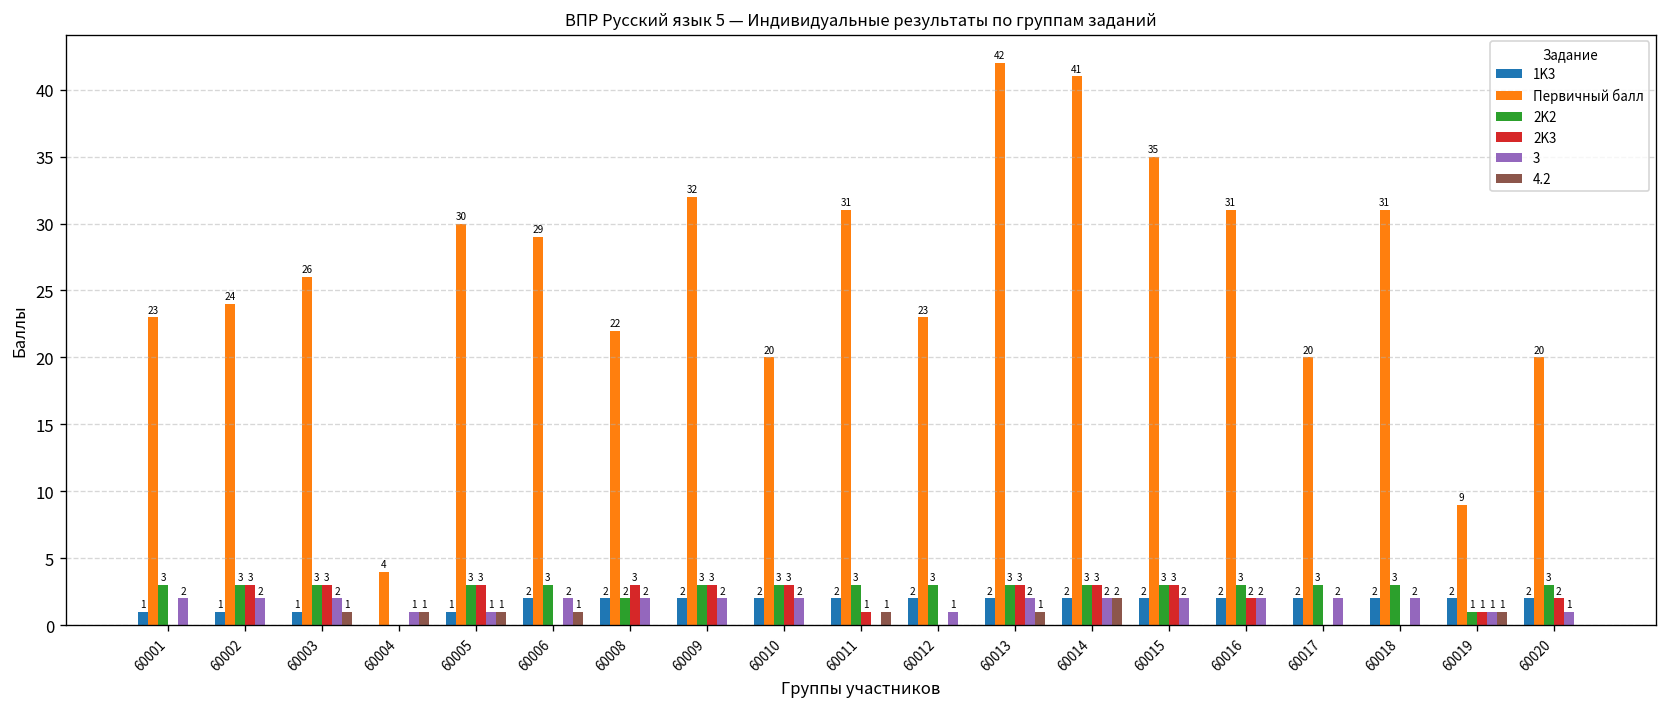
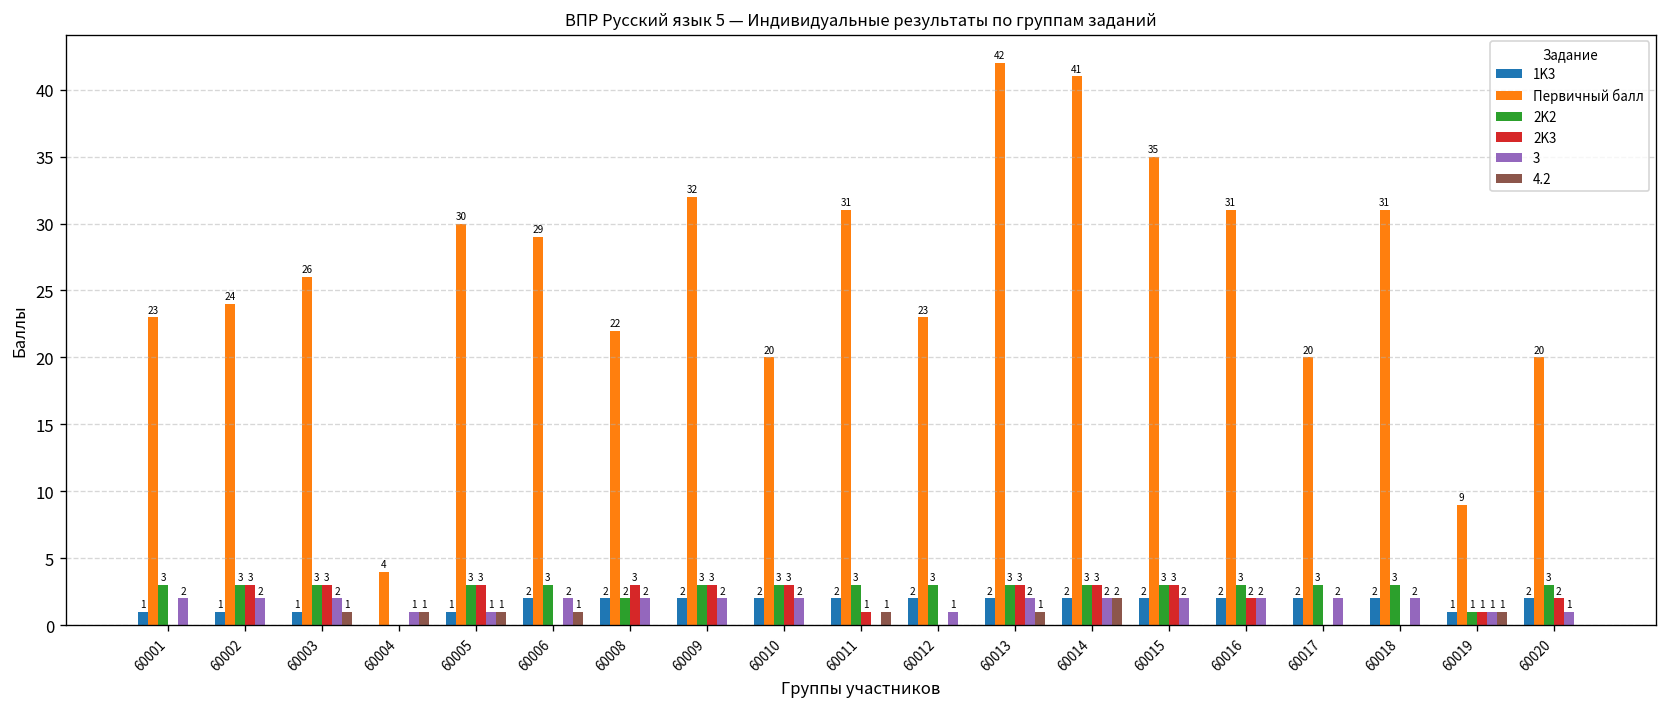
1K3, 60019: 2 -> 1
